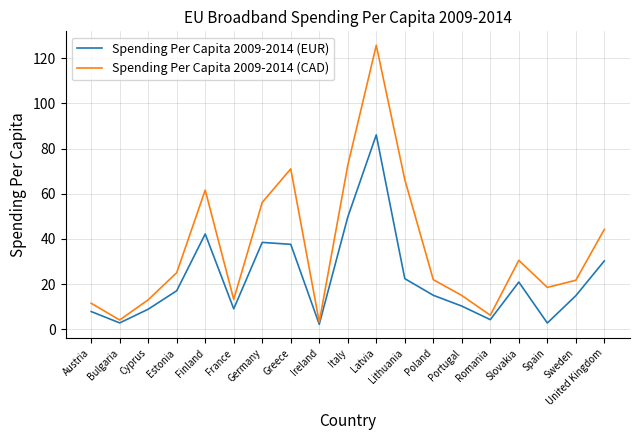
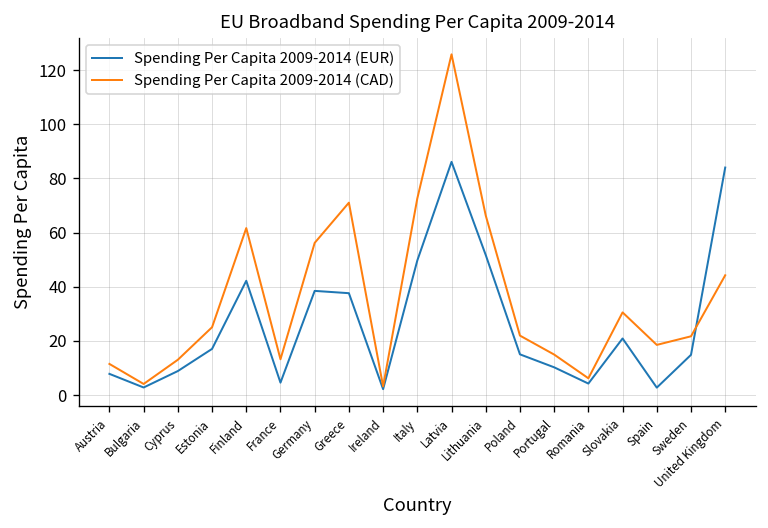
Spending Per Capita 2009-2014 (EUR), France: 9 -> 5
Spending Per Capita 2009-2014 (EUR), Lithuania: 22 -> 52
Spending Per Capita 2009-2014 (EUR), United Kingdom: 30 -> 84
